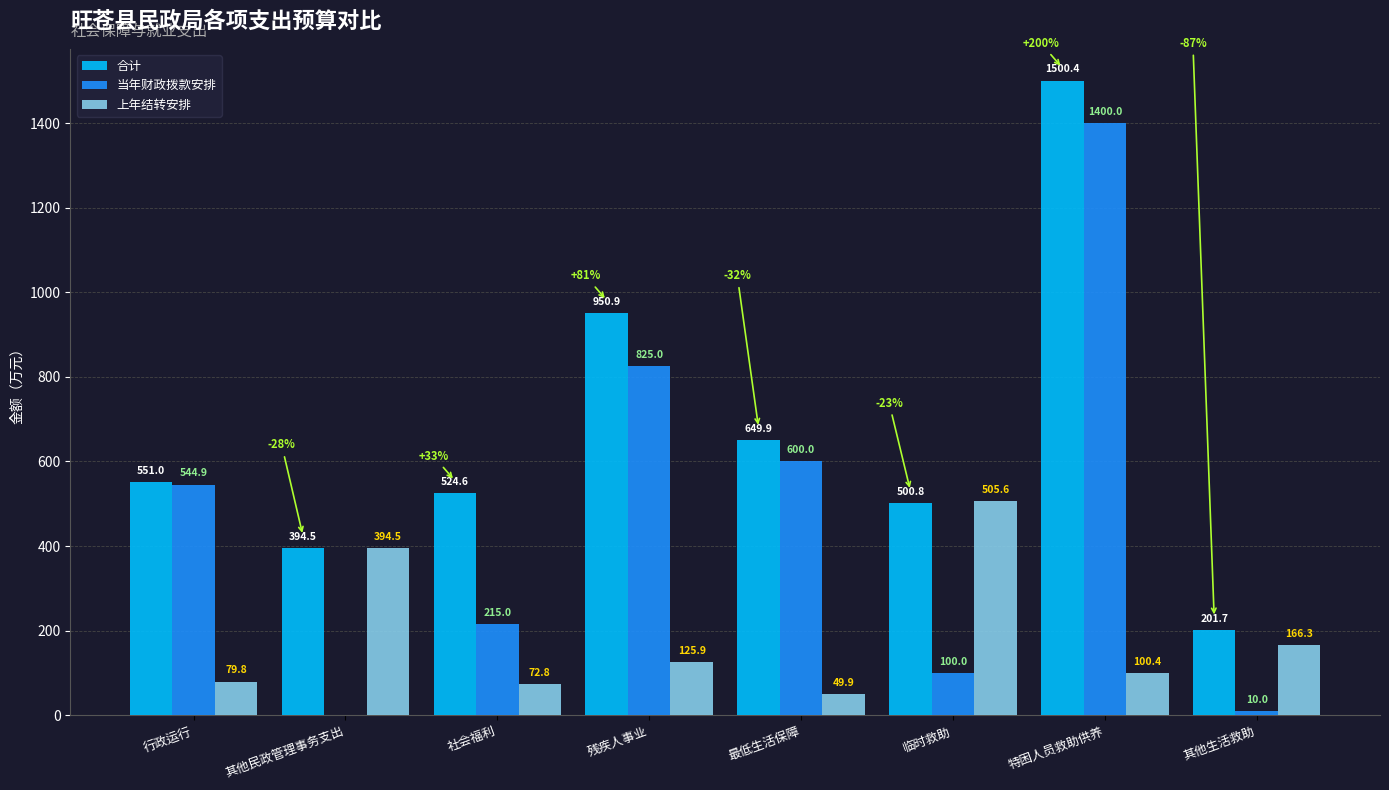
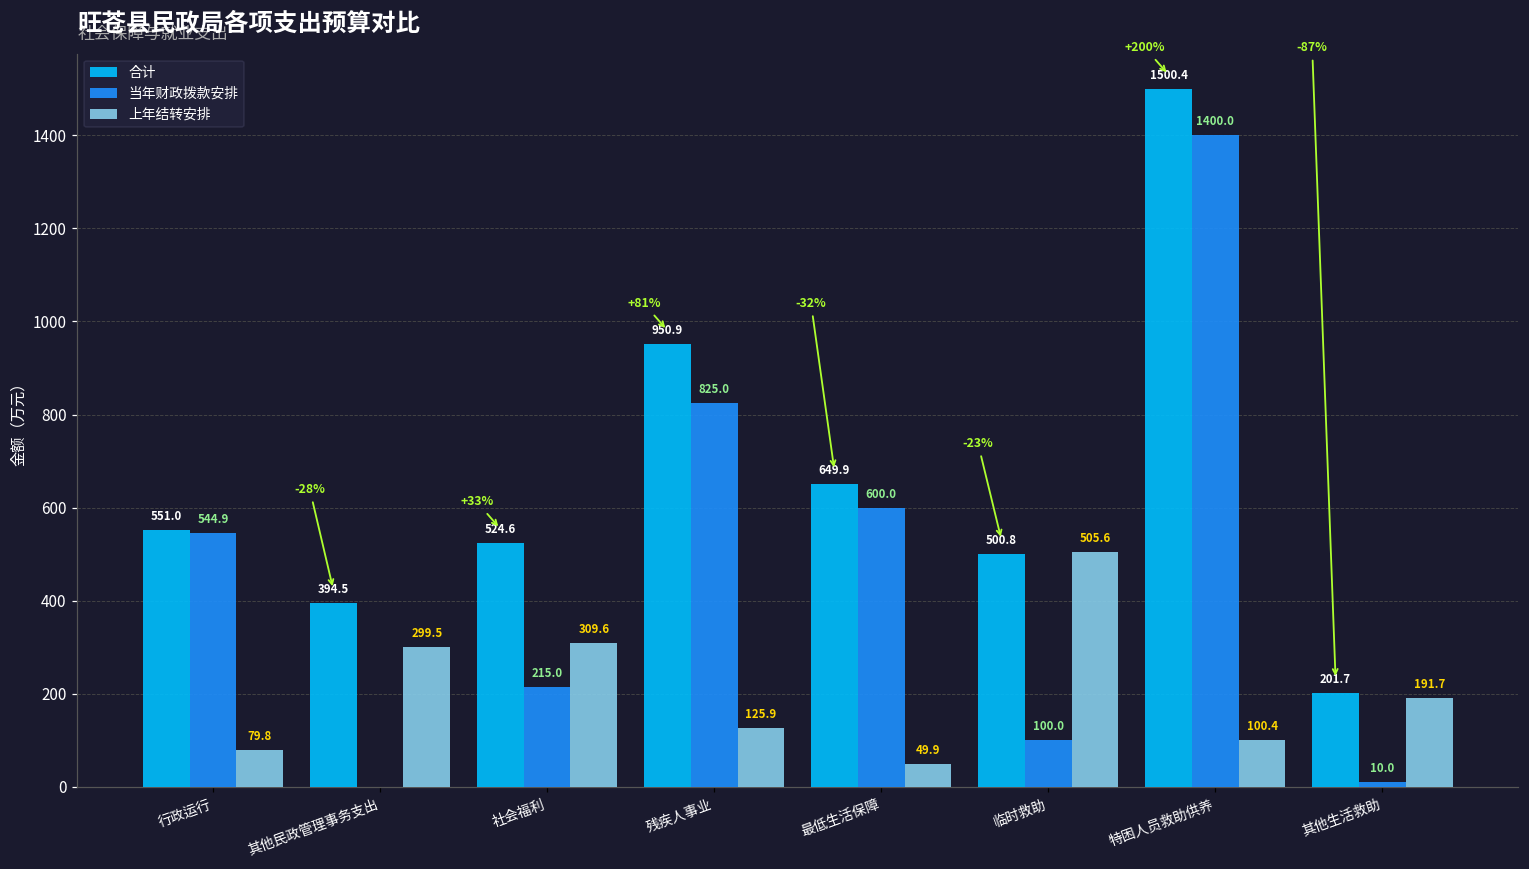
上年结转安排, 其他民政管理事务支出: 394.5 -> 299.5
上年结转安排, 社会福利: 72.8 -> 309.6
上年结转安排, 其他生活救助: 166.3 -> 191.7
